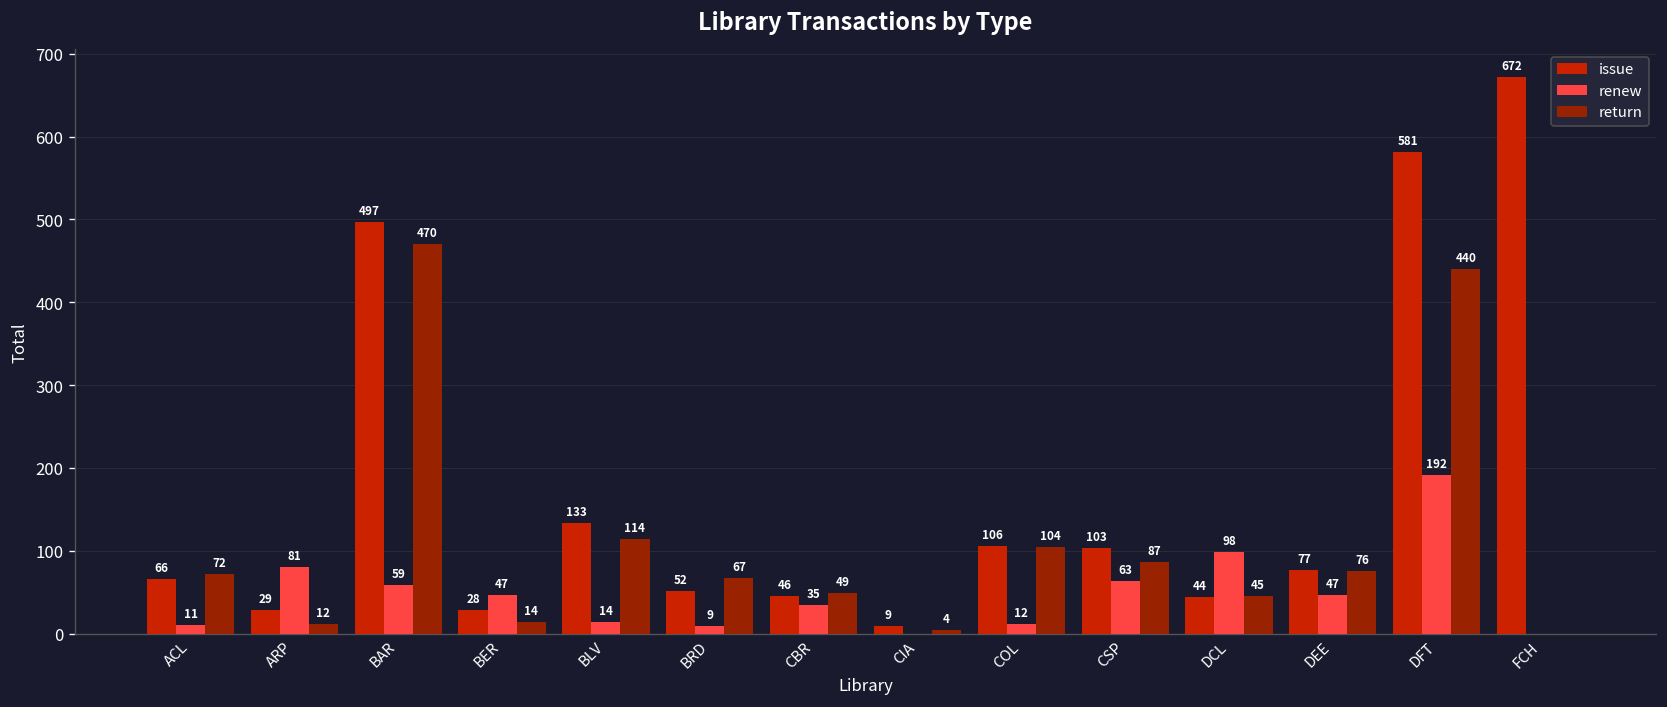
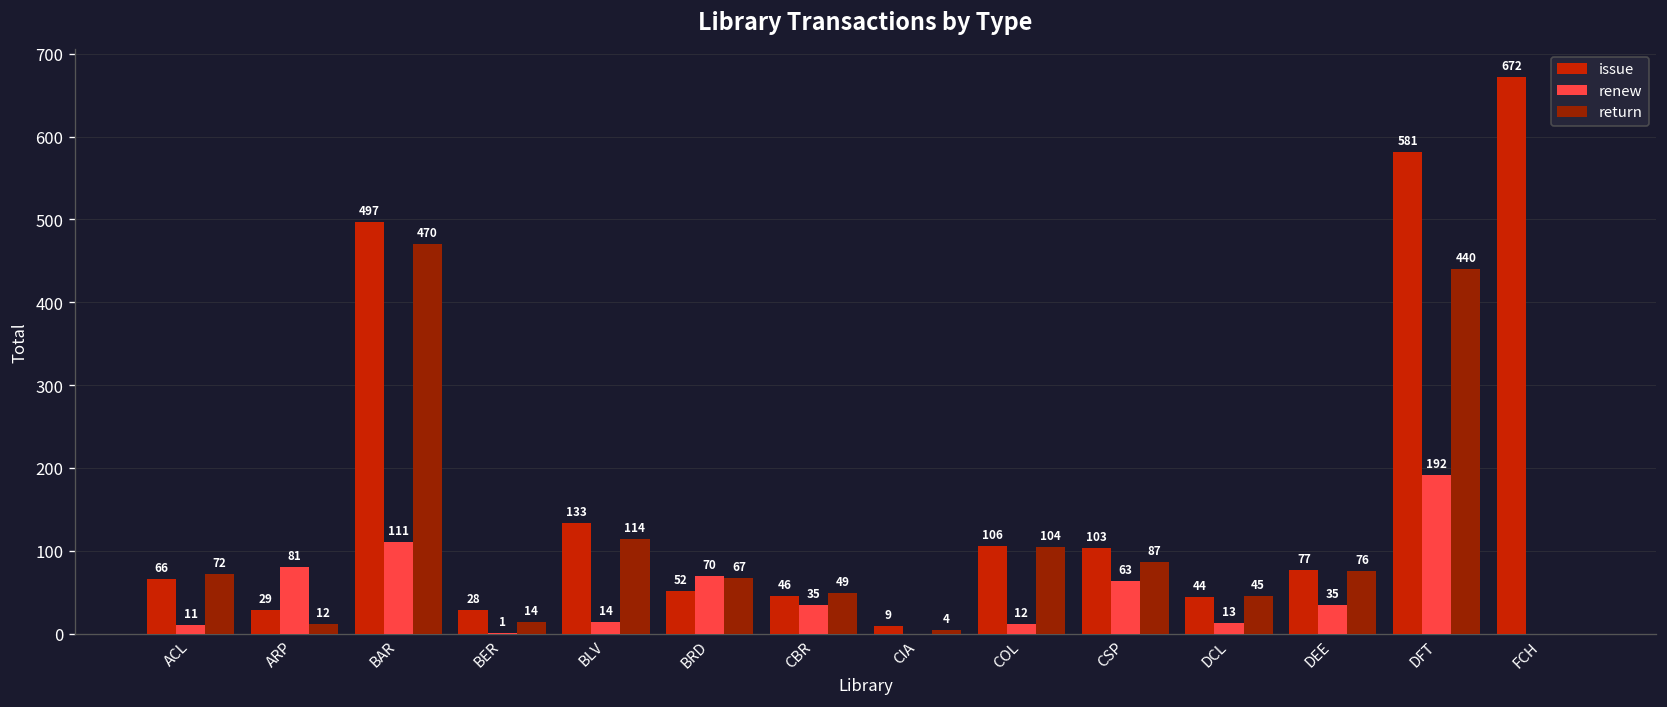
renew, BAR: 59 -> 111
renew, BER: 47 -> 1
renew, BRD: 9 -> 70
renew, DCL: 98 -> 13
renew, DEE: 47 -> 35
